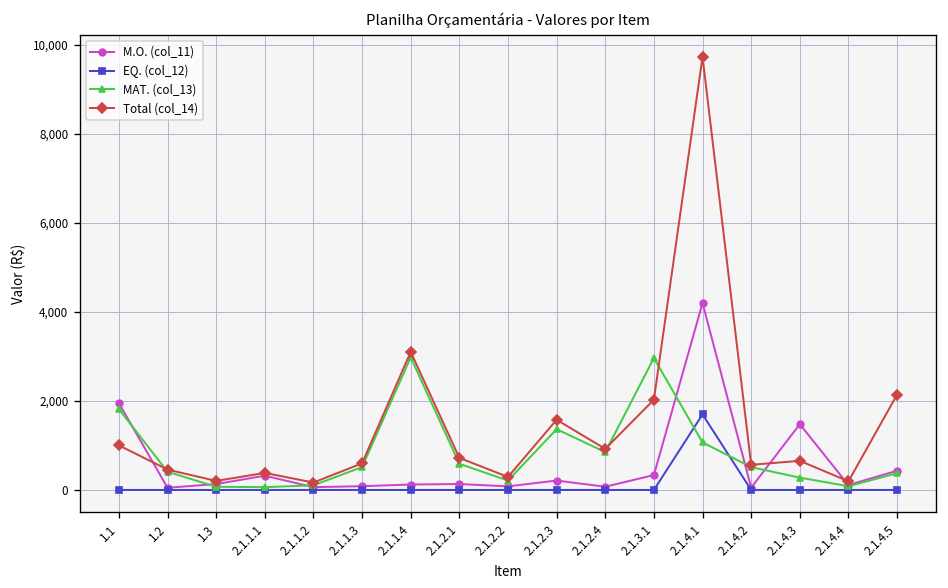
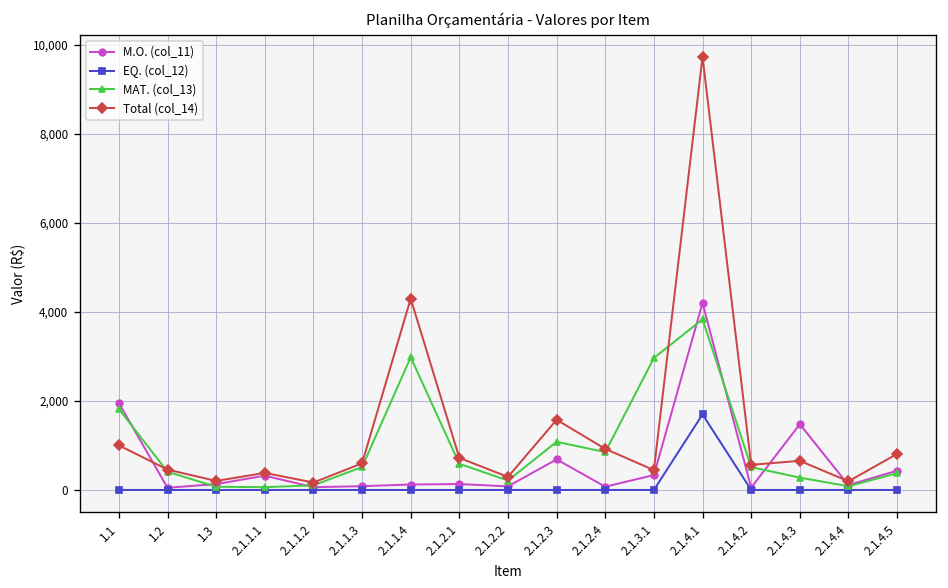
Total (col_14), 2.1.1.4: 3,100 -> 4,300
M.O. (col_11), 2.1.2.3: 200 -> 700
MAT. (col_13), 2.1.2.3: 1,400 -> 1,100
Total (col_14), 2.1.3.1: 2,000 -> 400
MAT. (col_13), 2.1.4.1: 1,100 -> 3,800
Total (col_14), 2.1.4.5: 2,100 -> 800
